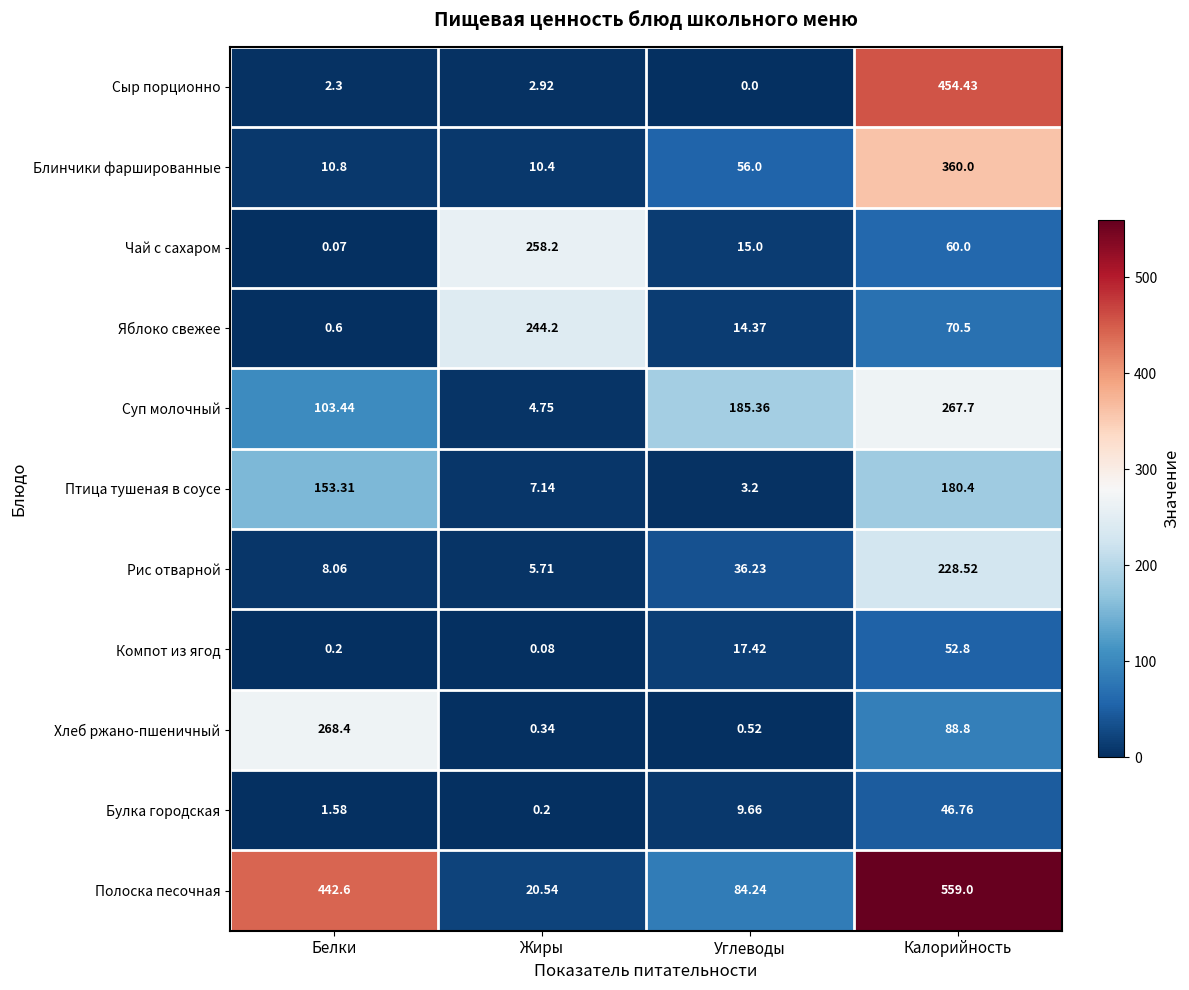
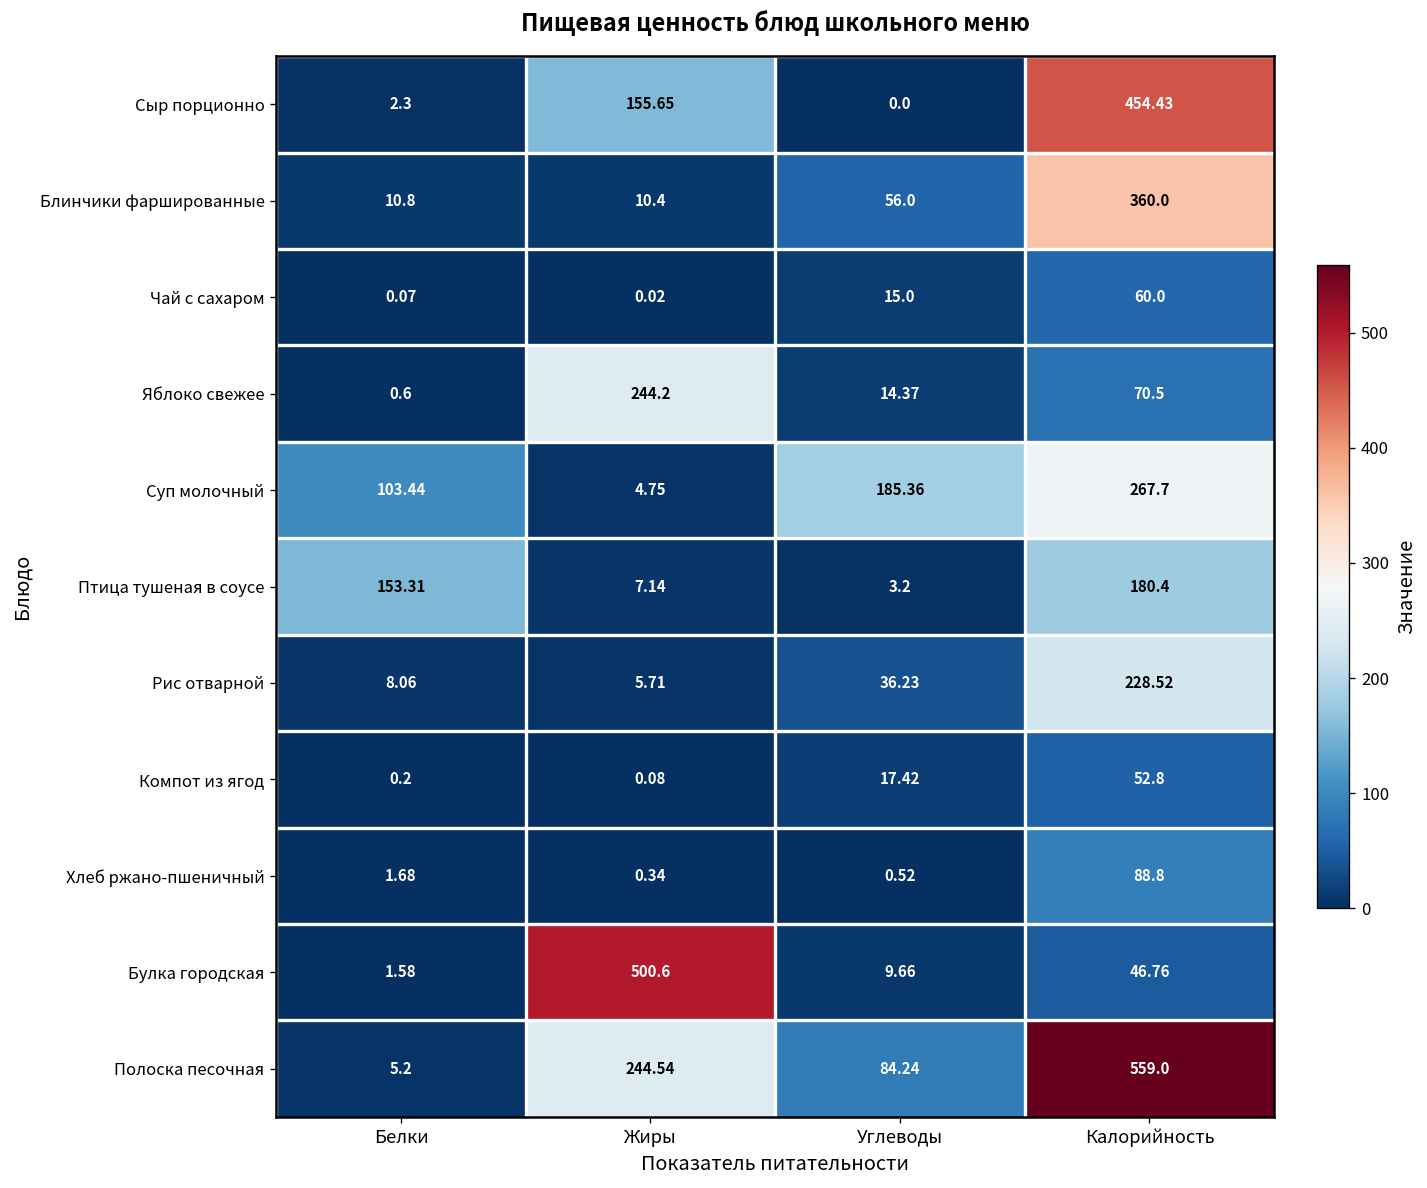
Сыр порционно, Жиры: 2.92 -> 155.65
Чай с сахаром, Жиры: 258.2 -> 0.02
Хлеб ржано-пшеничный, Белки: 268.4 -> 1.68
Булка городская, Жиры: 0.2 -> 500.6
Полоска песочная, Белки: 442.6 -> 5.2
Полоска песочная, Жиры: 20.54 -> 244.54
